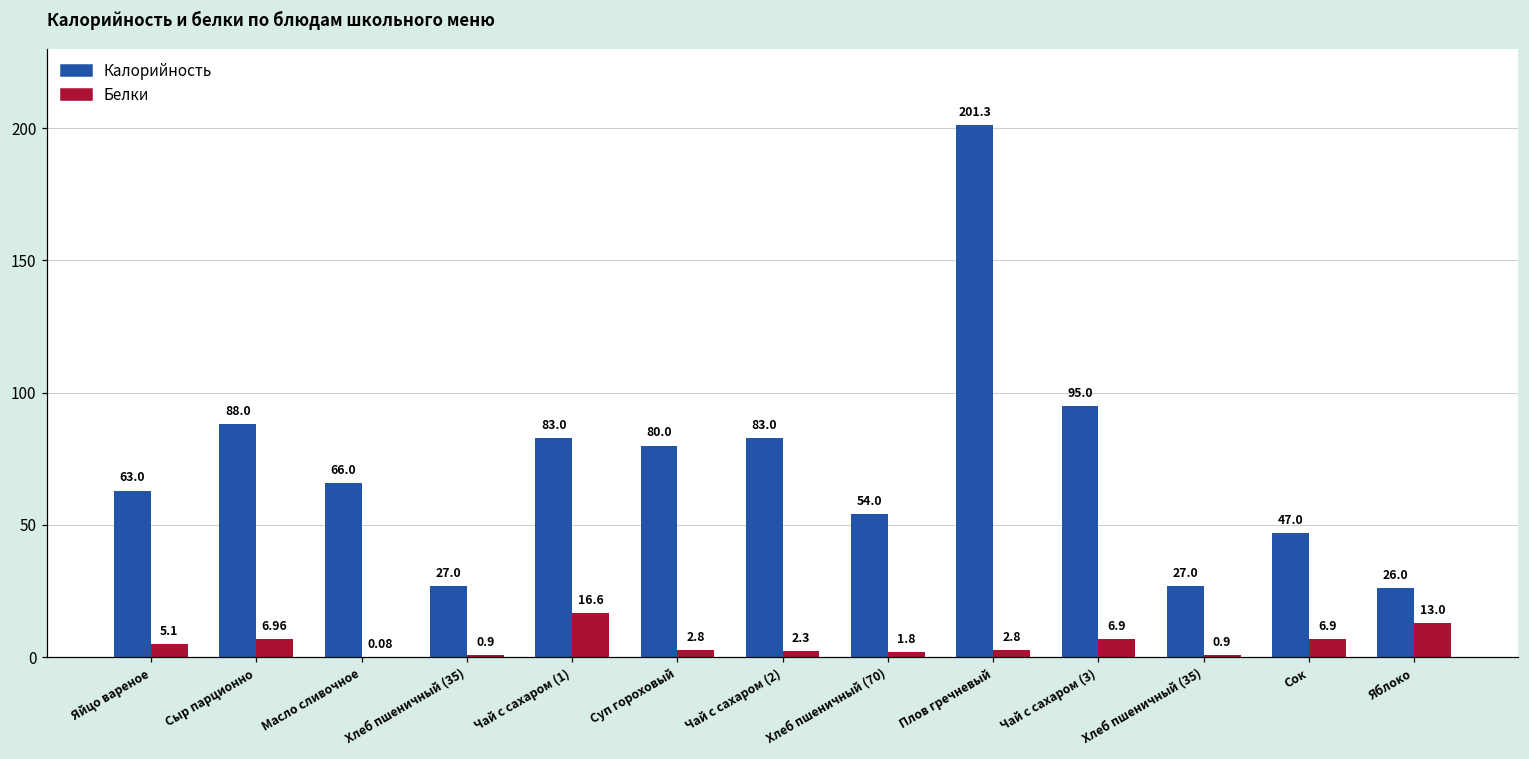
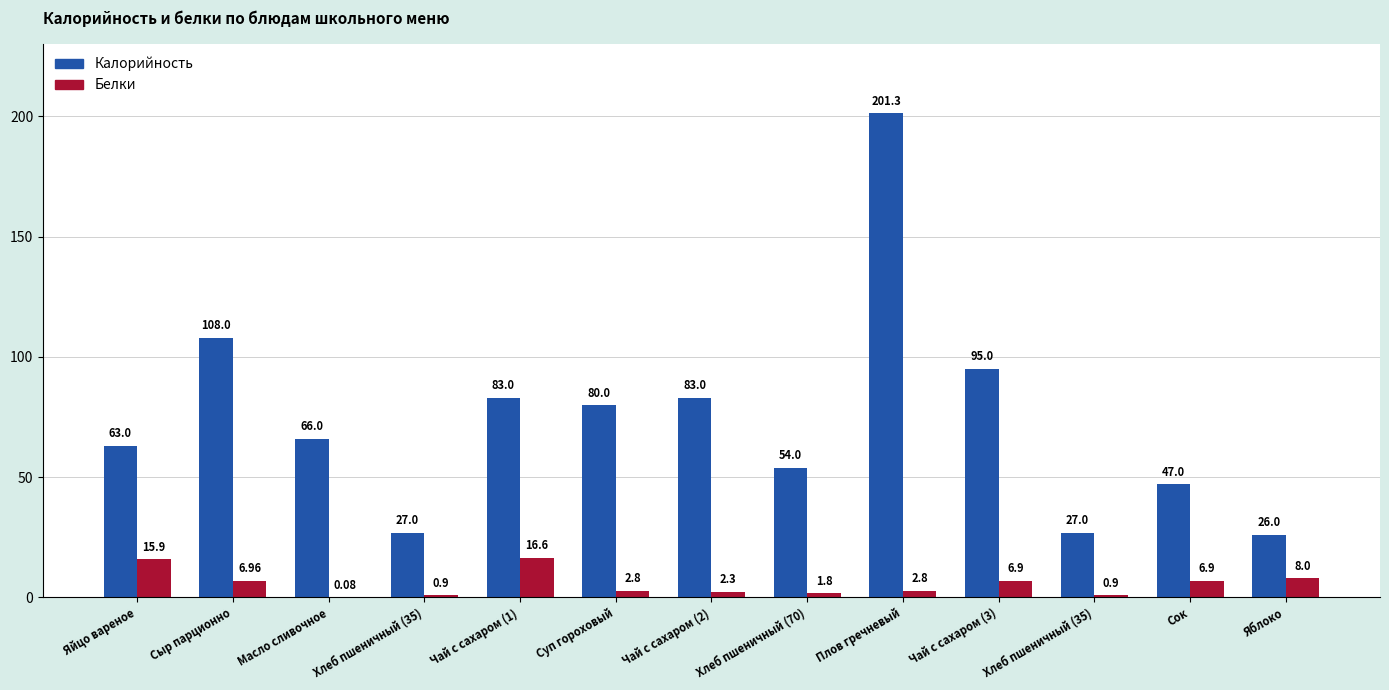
Белки, Яйцо вареное: 5.1 -> 15.9
Калорийность, Сыр парционно: 88.0 -> 108.0
Белки, Яблоко: 13.0 -> 8.0
